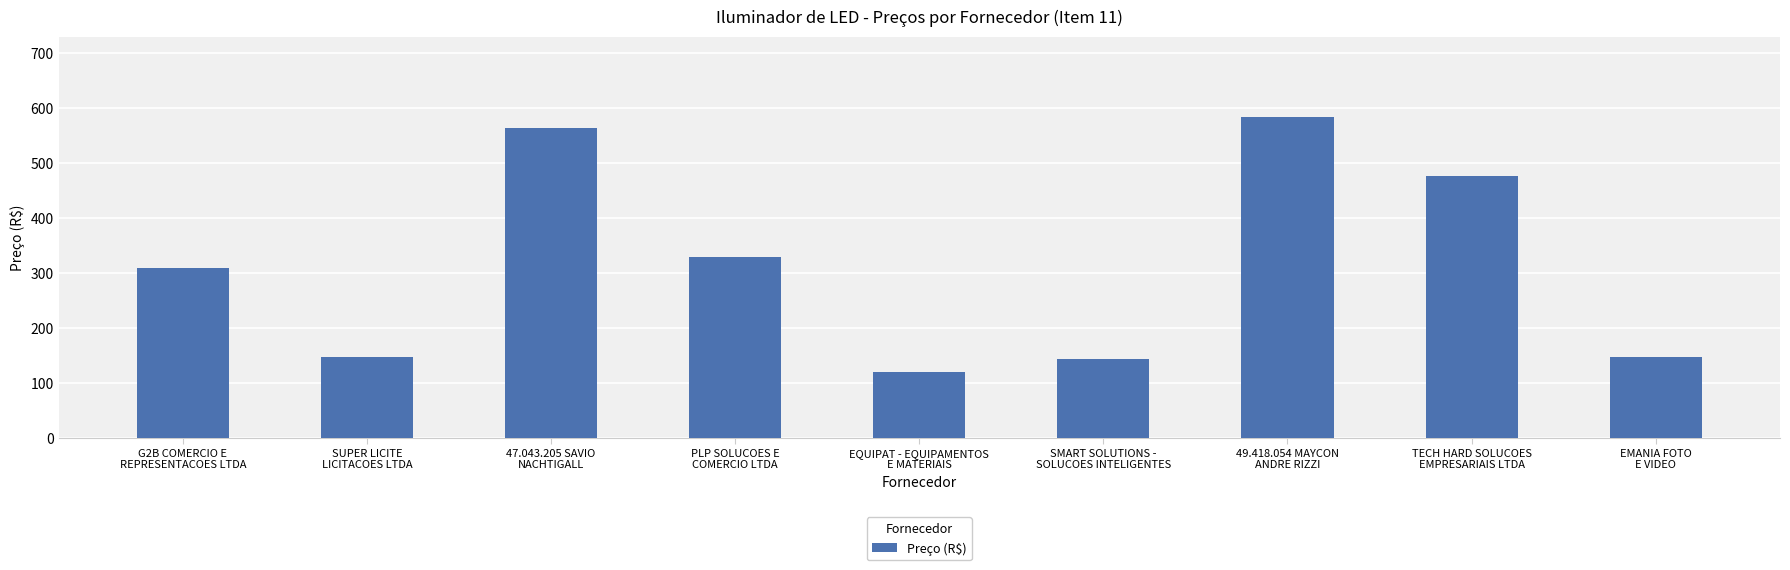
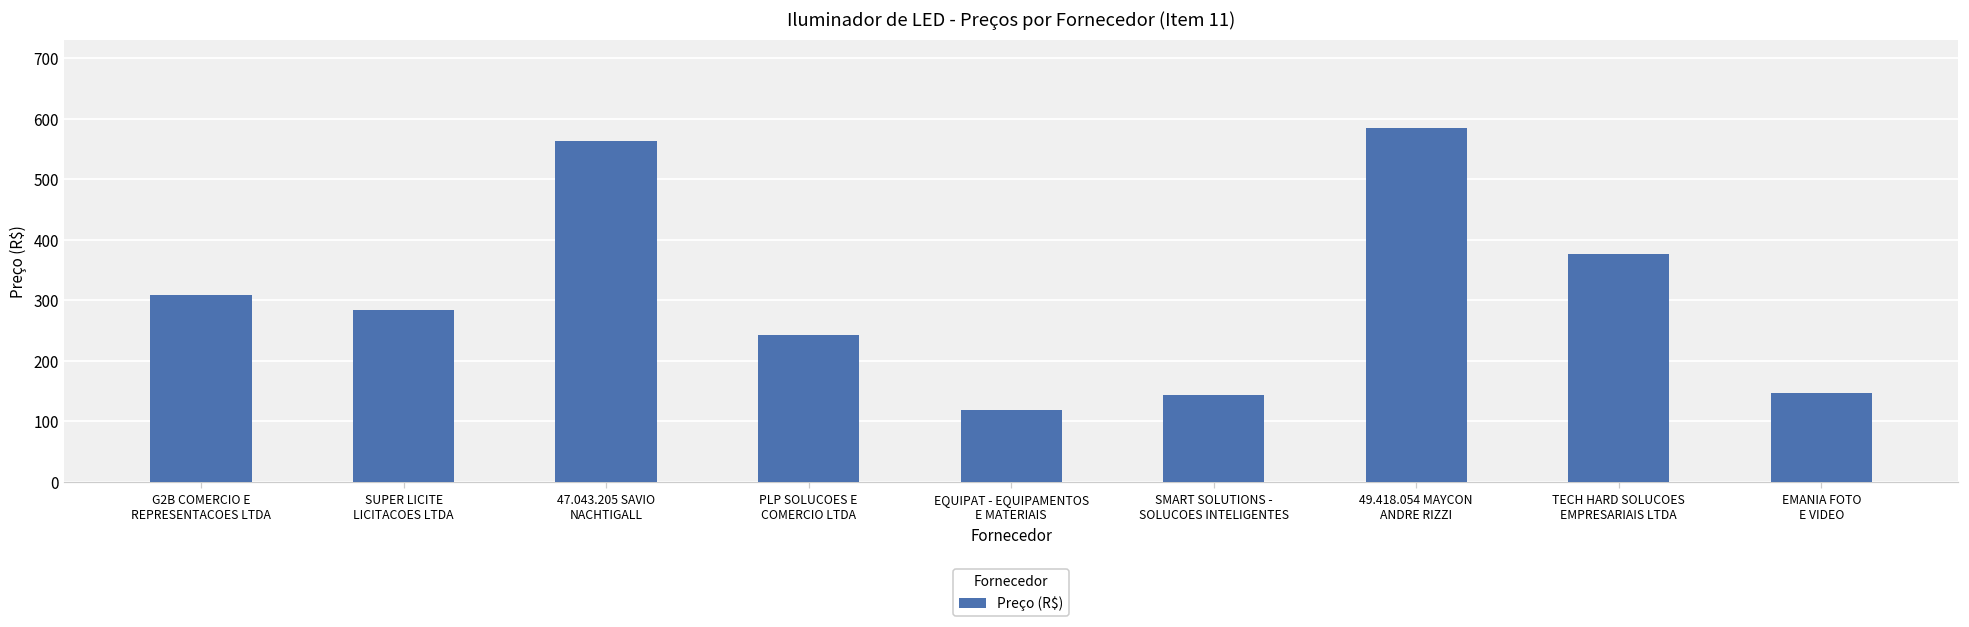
SUPER LICITE LICITACOES LTDA: 150 -> 280
PLP SOLUCOES E COMERCIO LTDA: 330 -> 240
TECH HARD SOLUCOES EMPRESARIAIS LTDA: 480 -> 380
